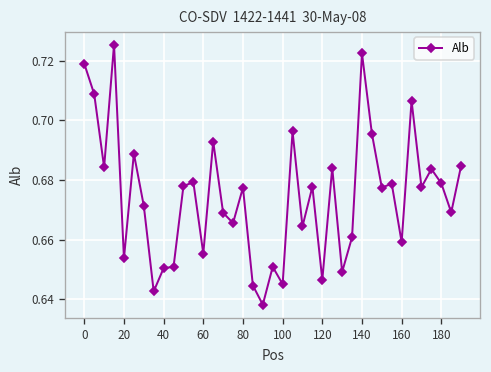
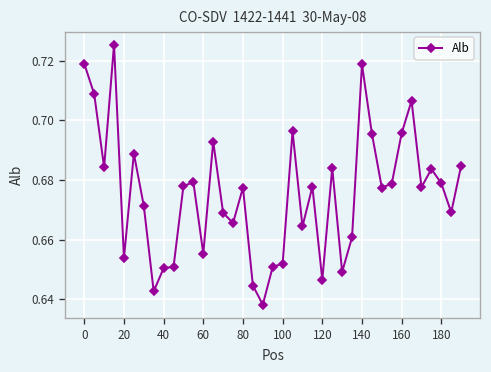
100: 0.645 -> 0.652
140: 0.722 -> 0.719
160: 0.659 -> 0.696
